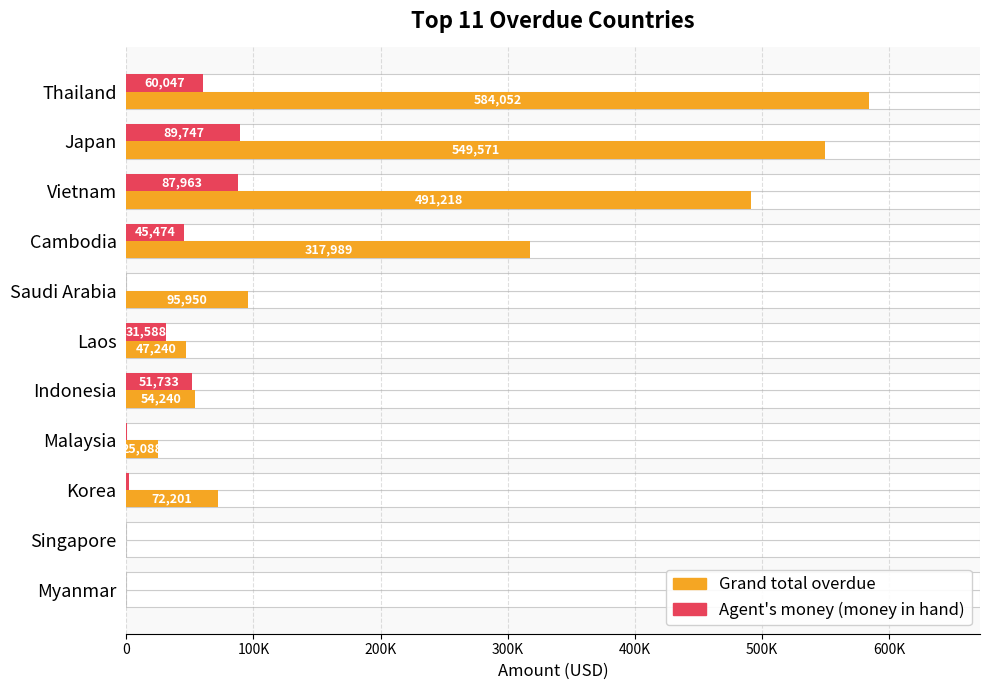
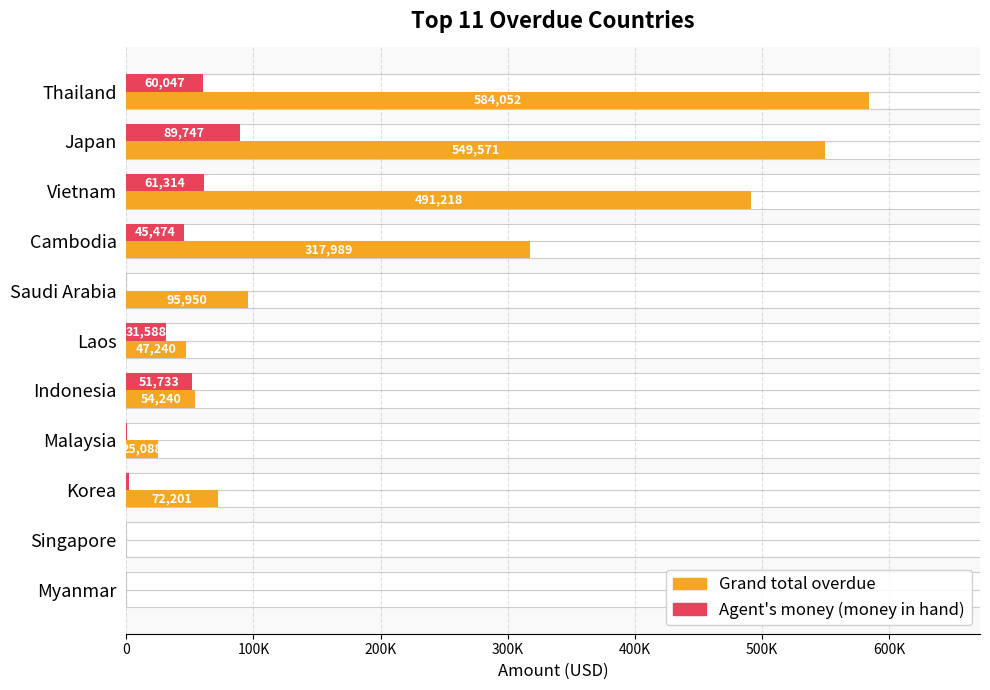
Agent's money (money in hand), Vietnam: 87,963 -> 61,314
